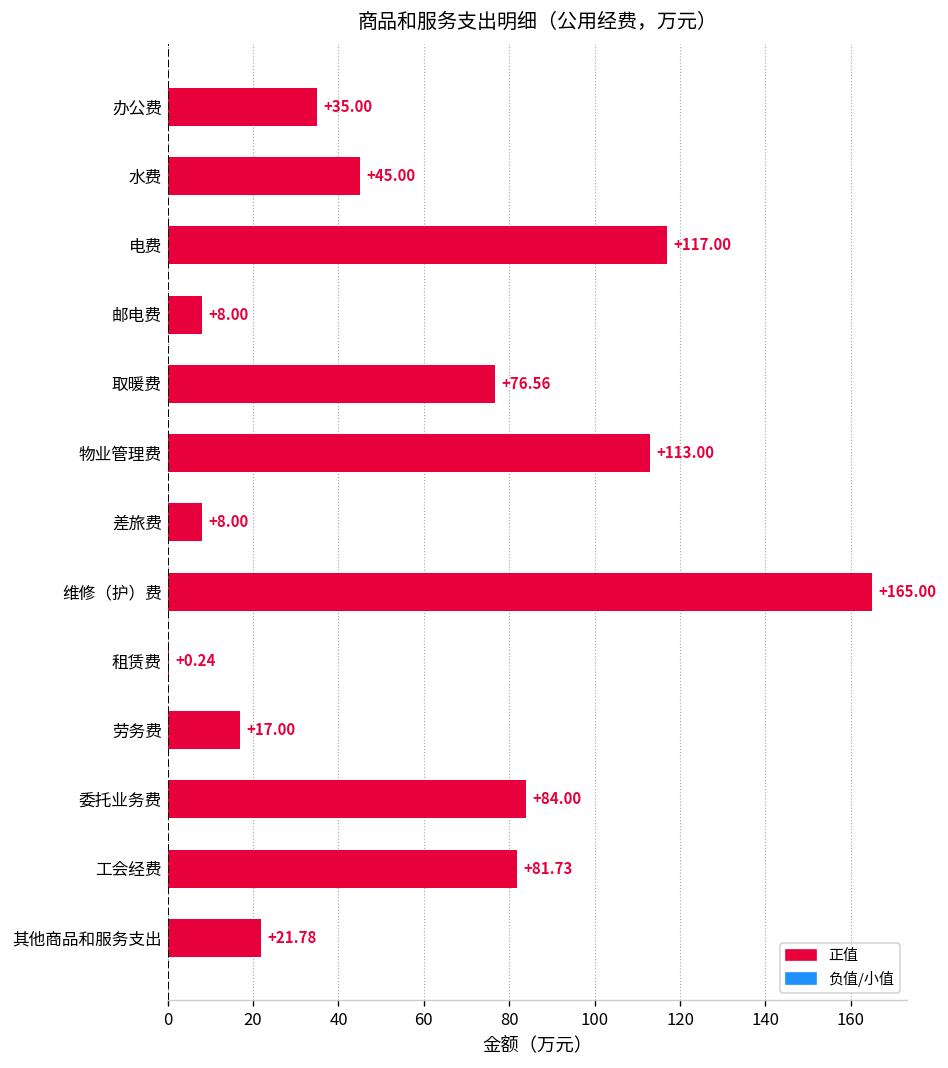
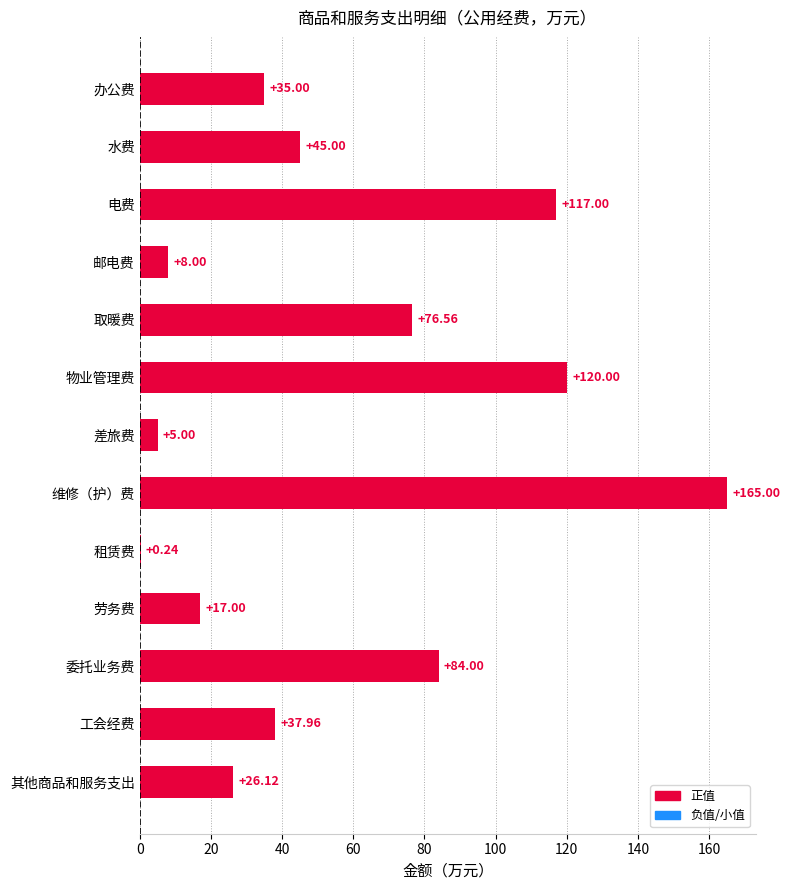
物业管理费: +113.00 -> +120.00
差旅费: +8.00 -> +5.00
工会经费: +81.73 -> +37.96
其他商品和服务支出: +21.78 -> +26.12
